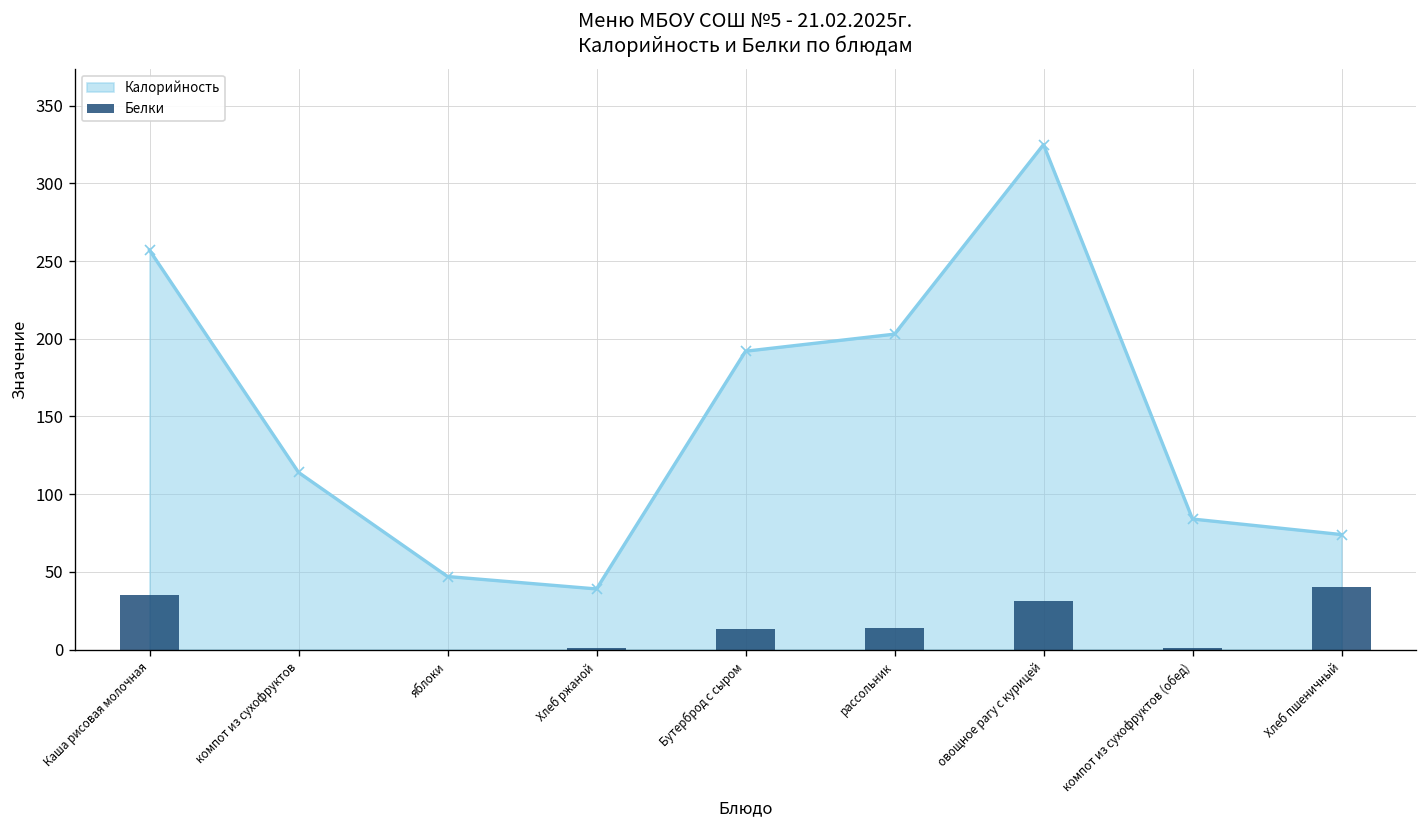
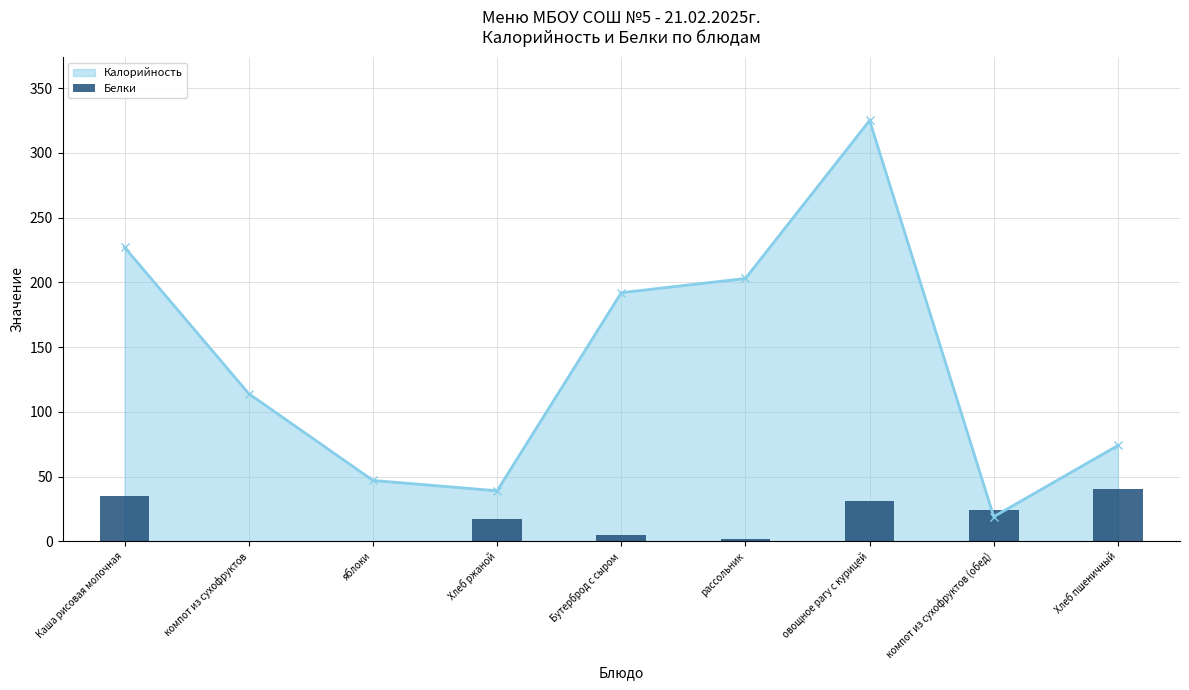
Калорийность, Каша рисовая молочная: 257 -> 227
Белки, Хлеб ржаной: 1 -> 17
Белки, Бутерброд с сыром: 13 -> 5
Белки, рассольник: 14 -> 2
Калорийность, компот из сухофруктов (обед): 84 -> 19
Белки, компот из сухофруктов (обед): 1 -> 24
